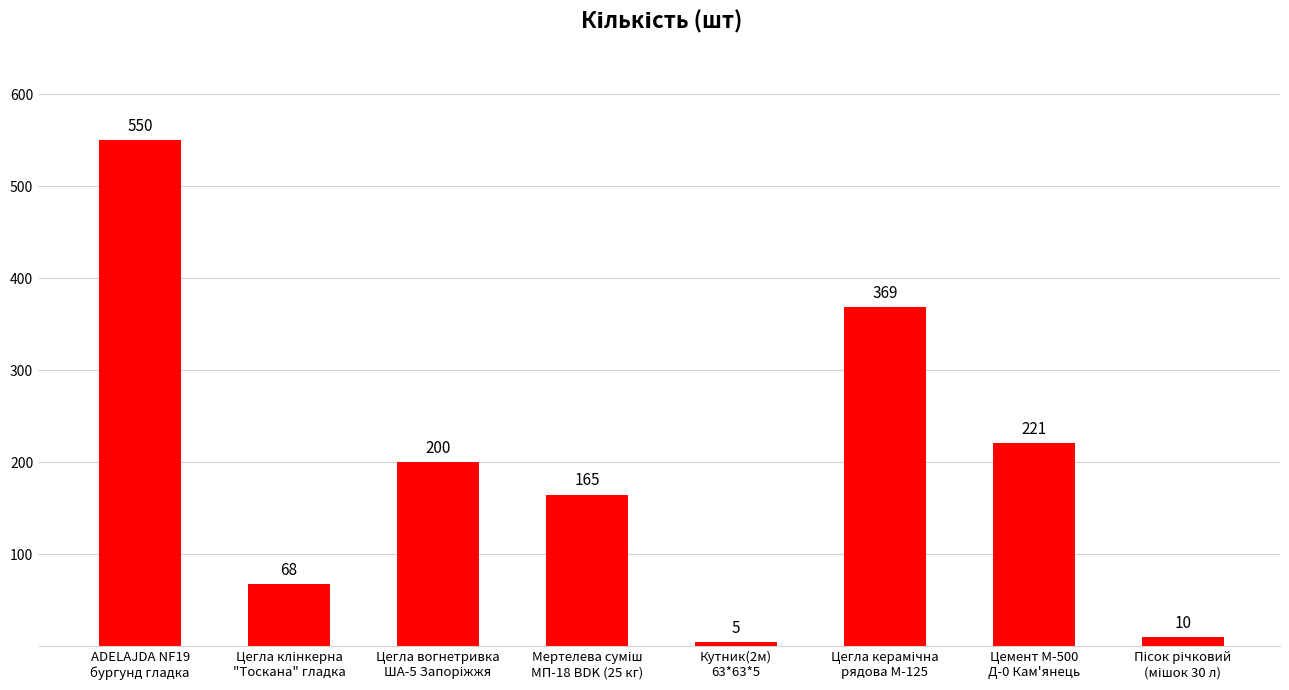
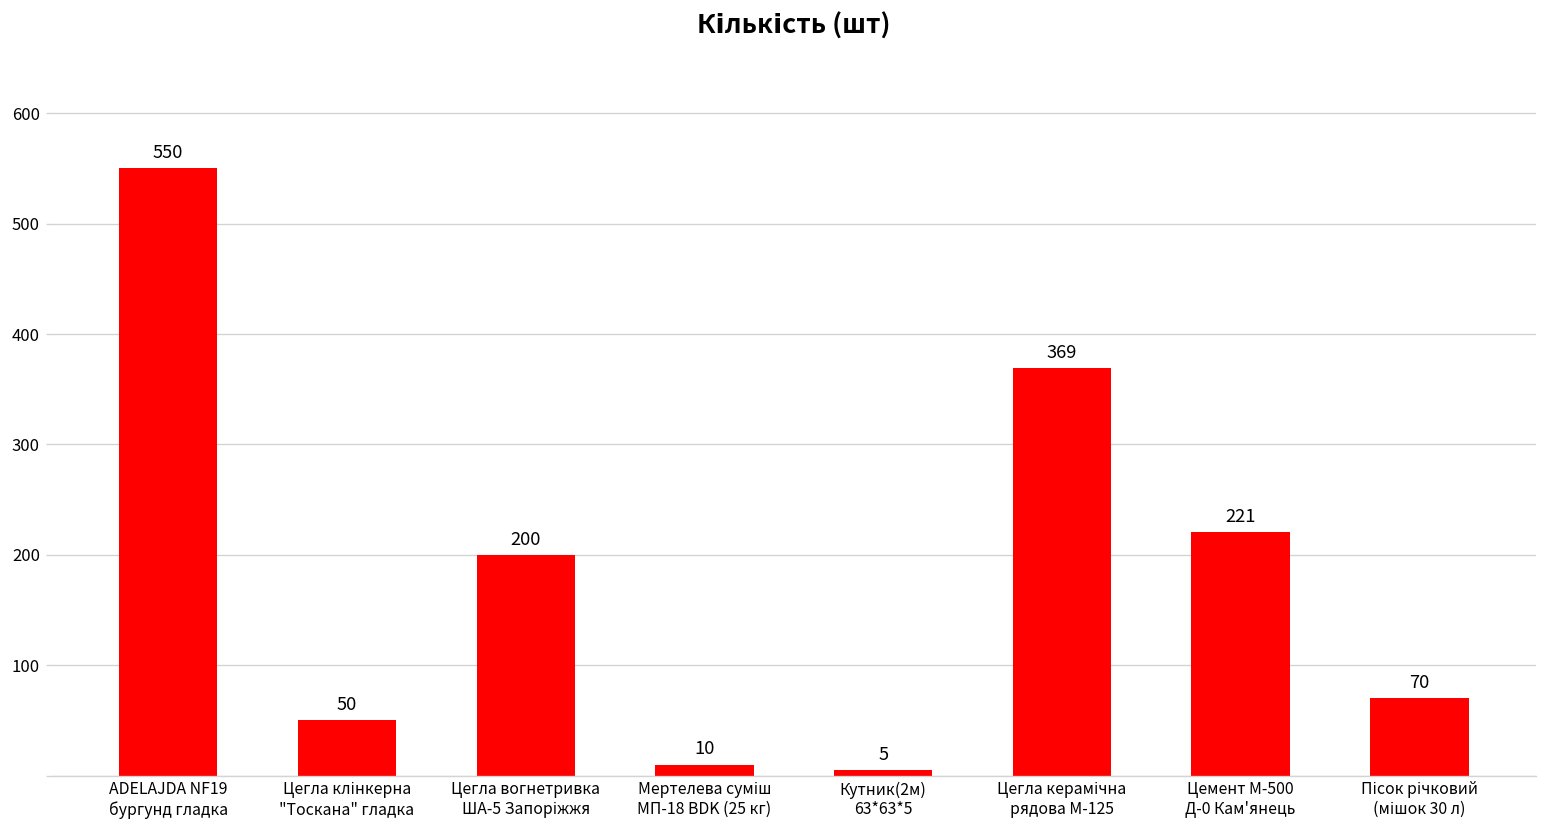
Цегла клінкерна "Тоскана" гладка: 68 -> 50
Мертелева суміш МП-18 BDK (25 кг): 165 -> 10
Пісок річковий (мішок 30 л): 10 -> 70
